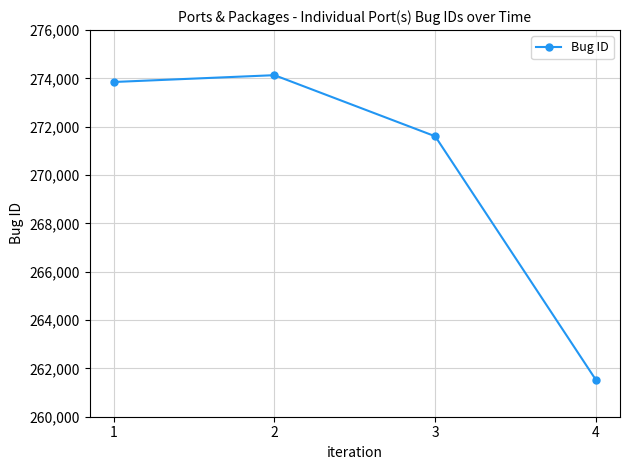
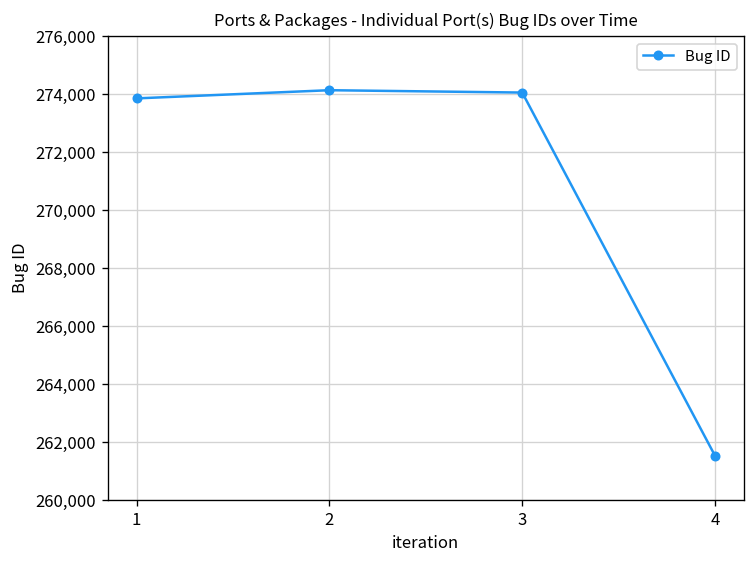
3: 271,600 -> 274,100
